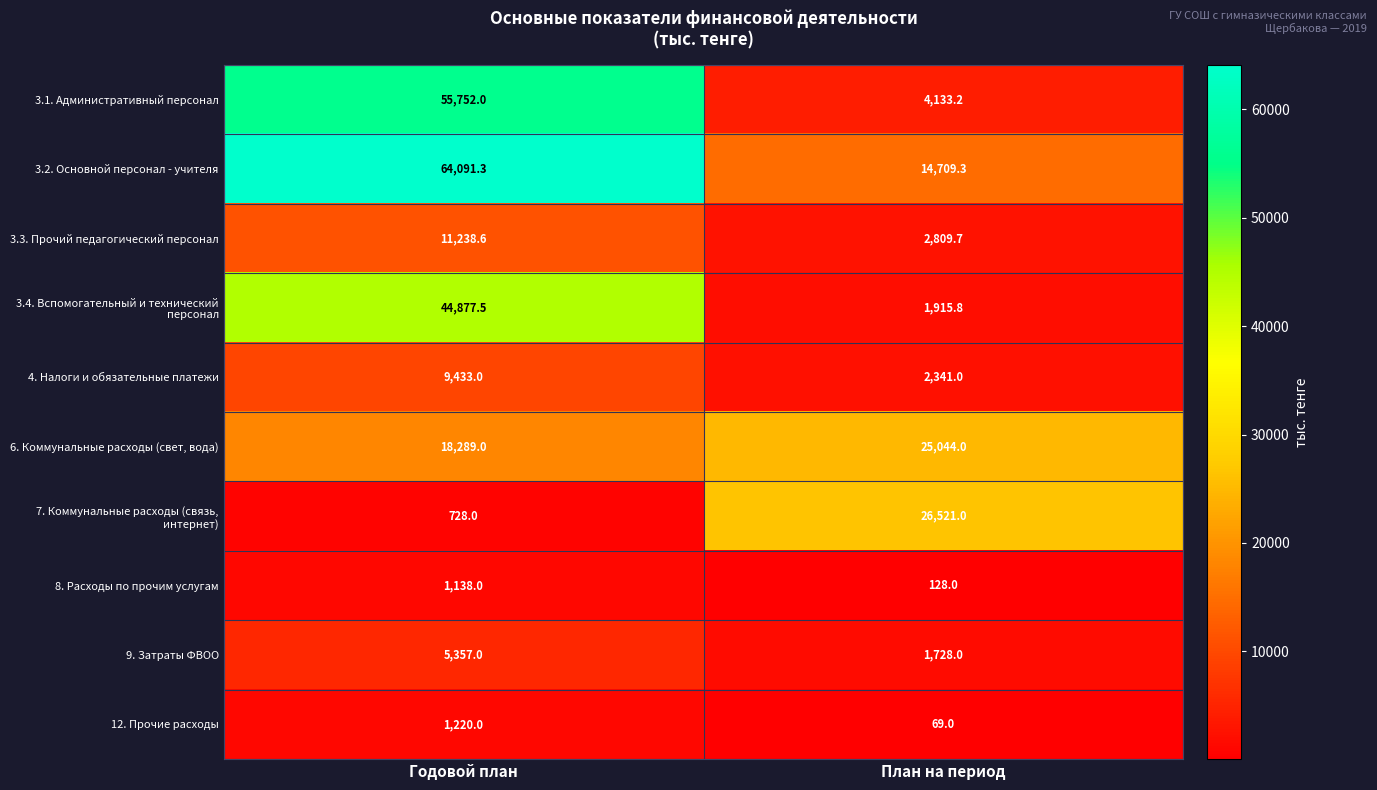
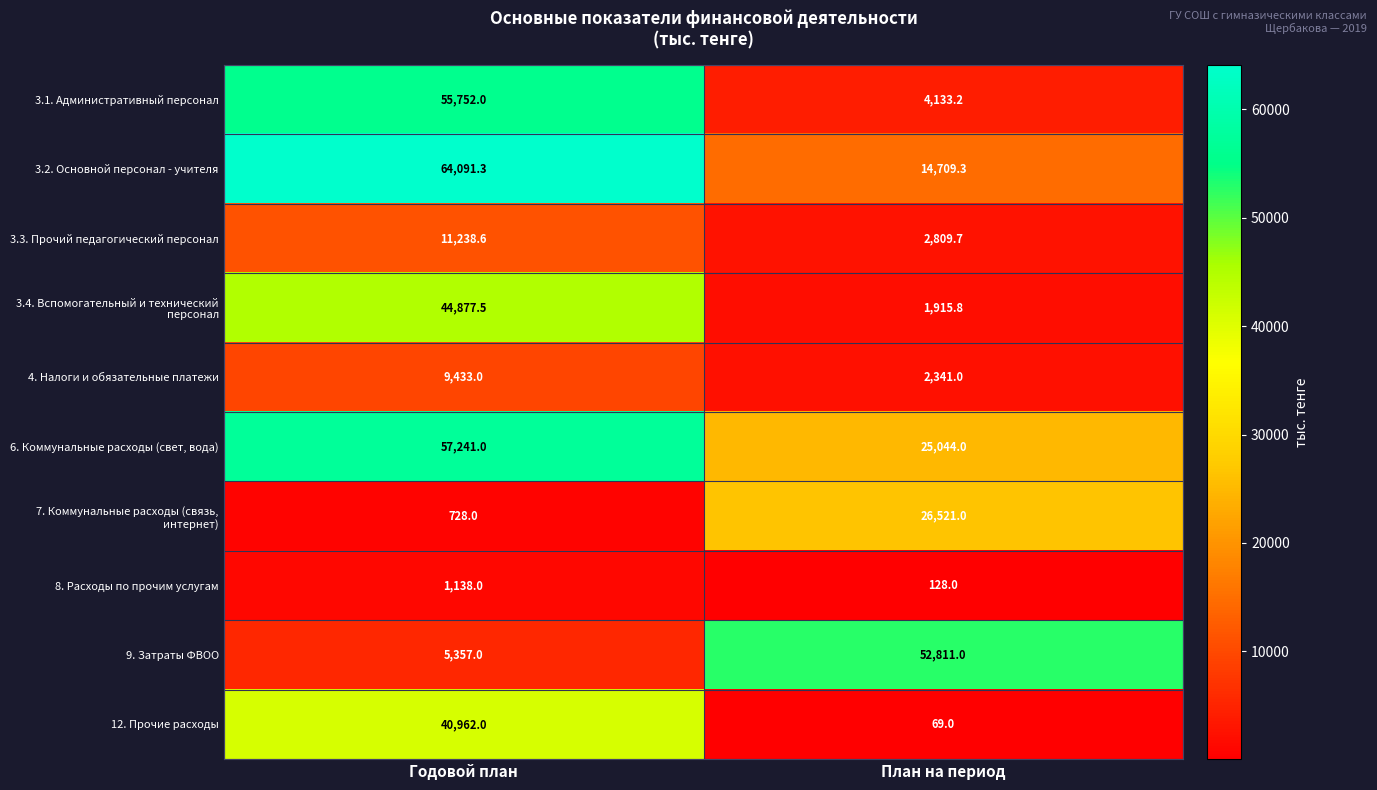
6. Коммунальные расходы (свет, вода), Годовой план: 18,289.0 -> 57,241.0
9. Затраты ФВОО, План на период: 1,728.0 -> 52,811.0
12. Прочие расходы, Годовой план: 1,220.0 -> 40,962.0
